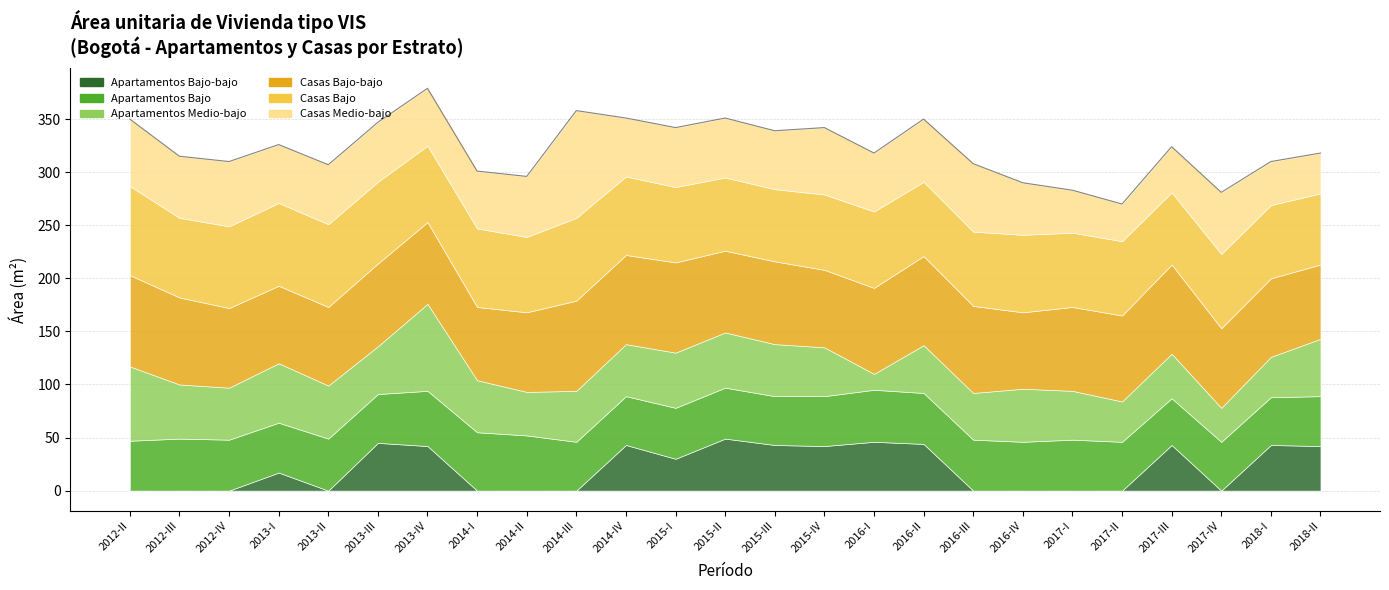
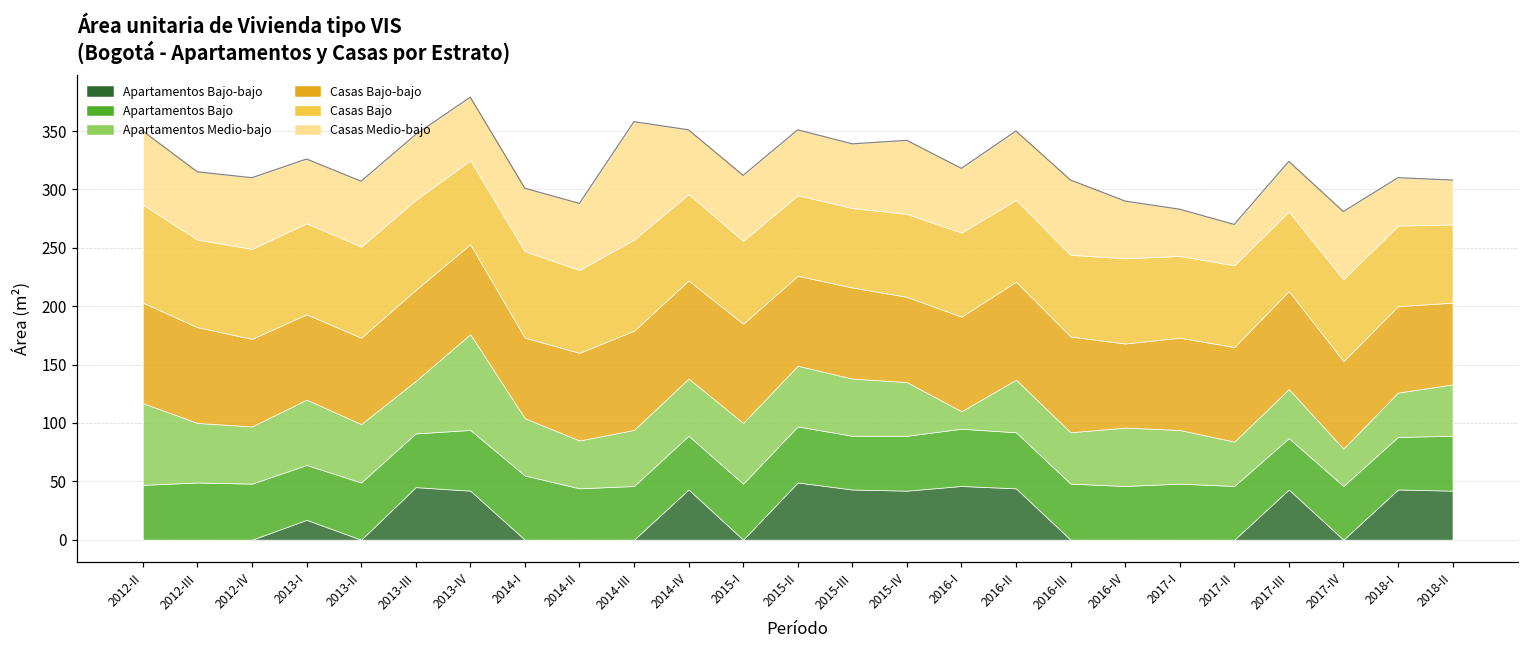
Apartamentos Bajo, 2014-II: 52 -> 44
Apartamentos Bajo-bajo, 2015-I: 30 -> 0
Apartamentos Medio-bajo, 2018-II: 54 -> 44
